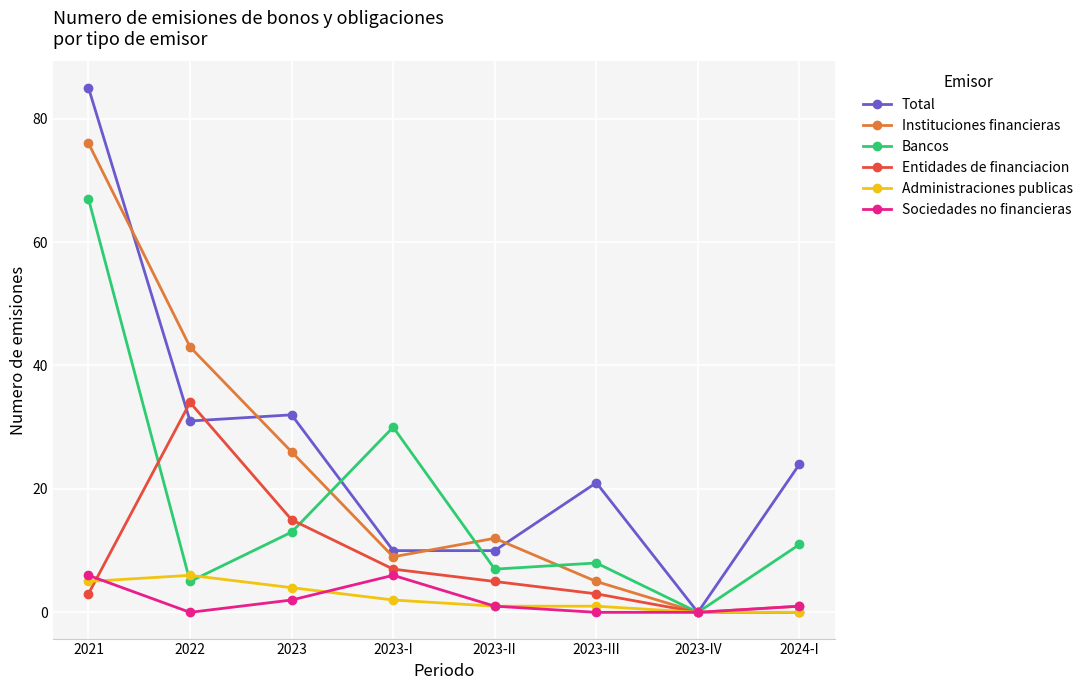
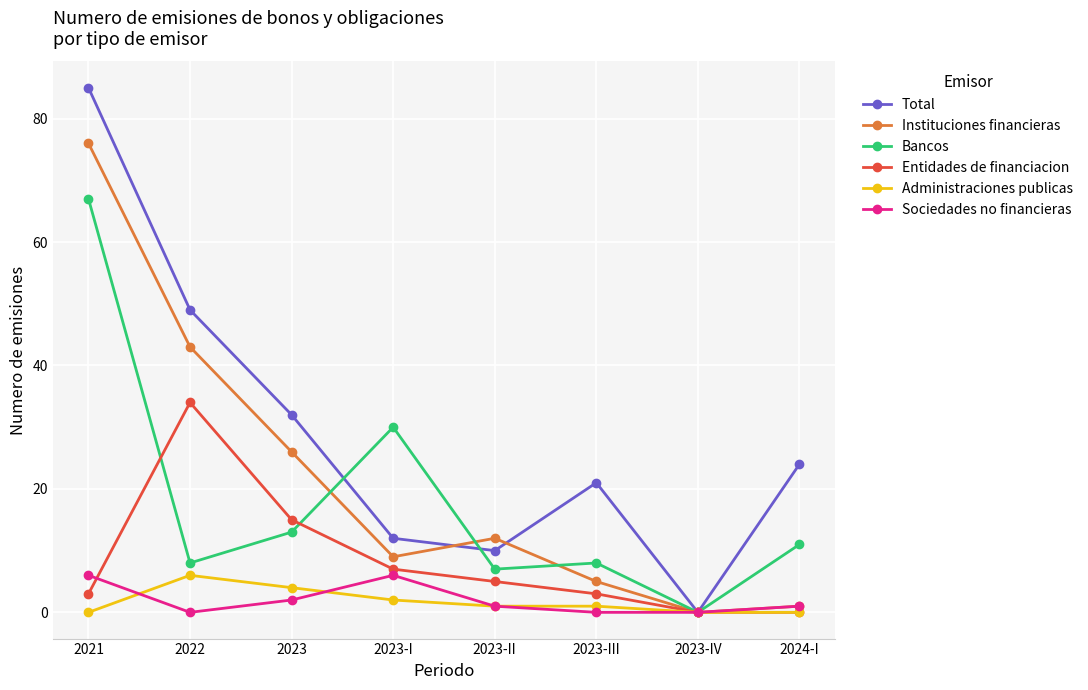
Administraciones publicas, 2021: 5 -> 0
Total, 2022: 31 -> 49
Bancos, 2022: 5 -> 8
Total, 2023-I: 10 -> 12
